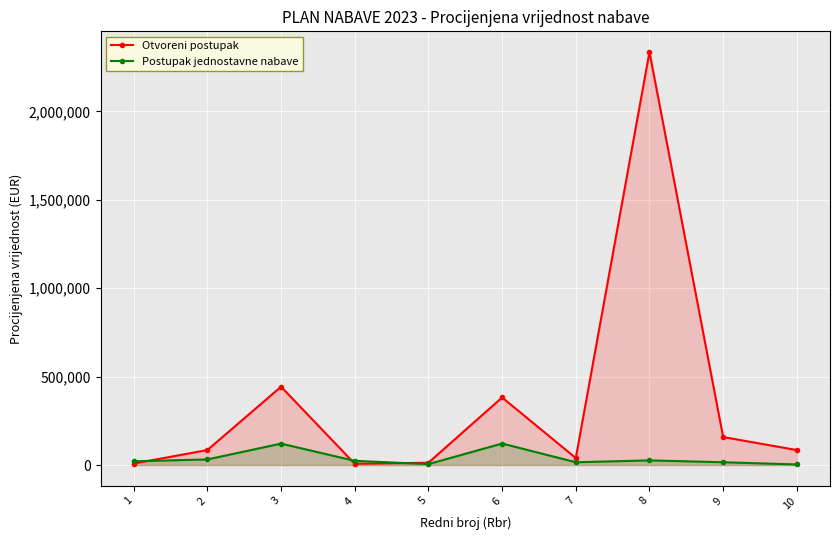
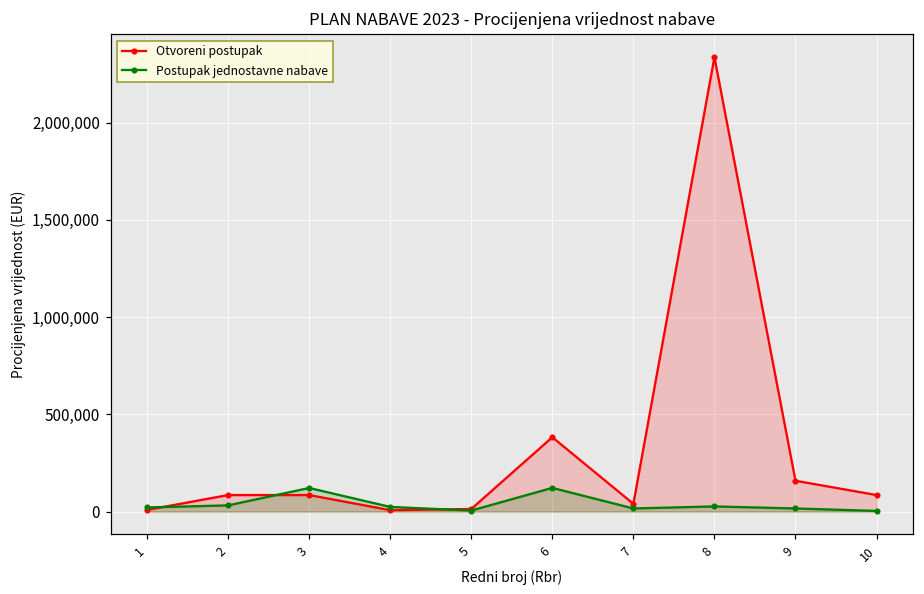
Otvoreni postupak, 3: 440,000 -> 80,000
